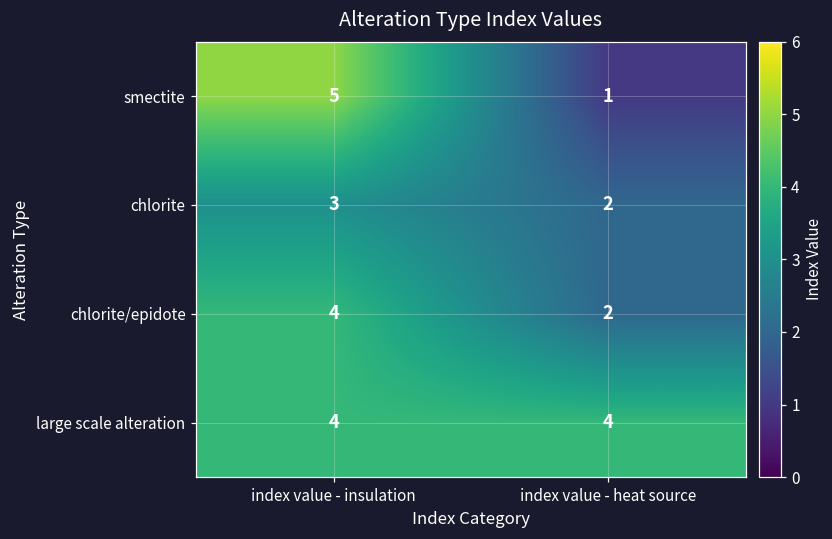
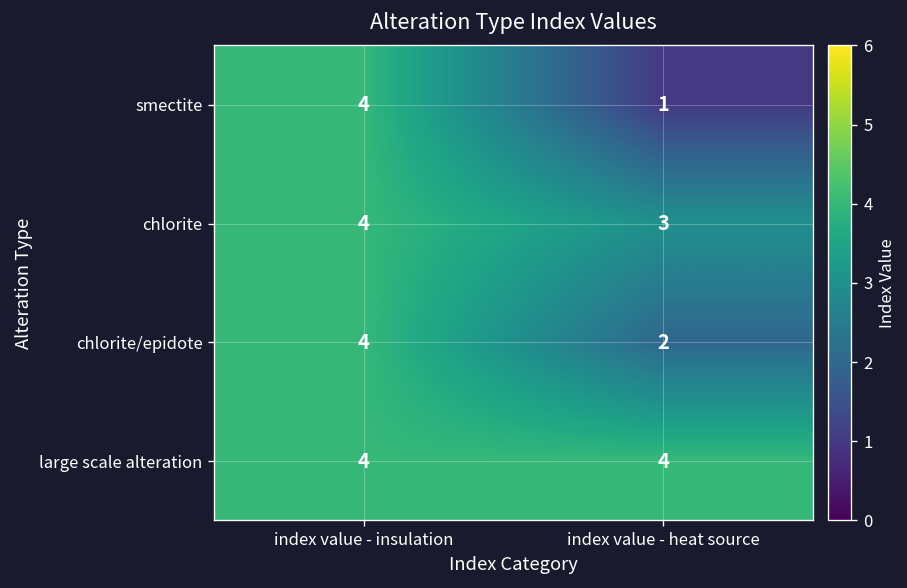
smectite, index value - insulation: 5 -> 4
chlorite, index value - insulation: 3 -> 4
chlorite, index value - heat source: 2 -> 3
